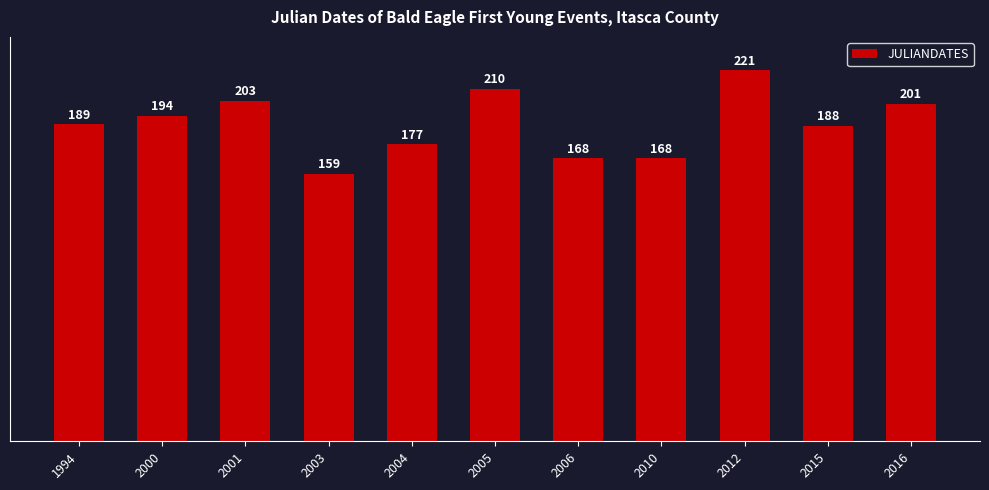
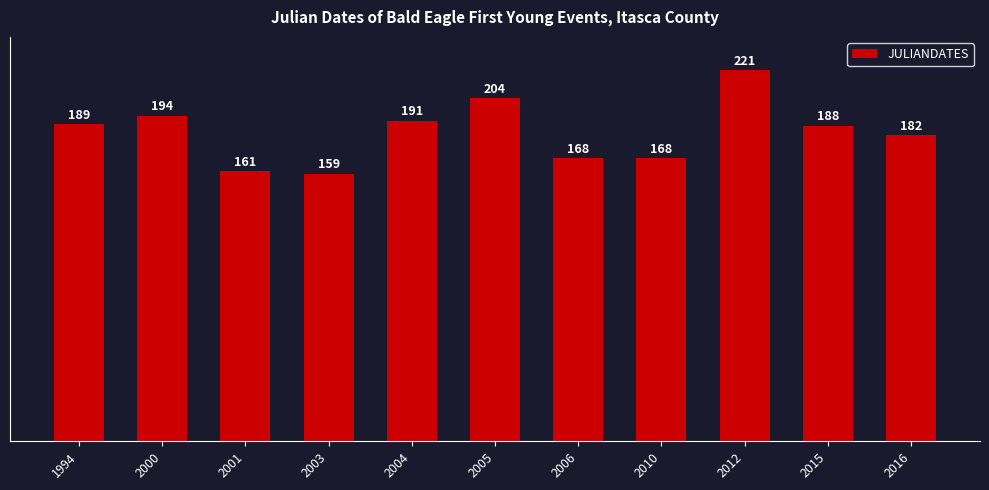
2001: 203 -> 161
2004: 177 -> 191
2005: 210 -> 204
2016: 201 -> 182
